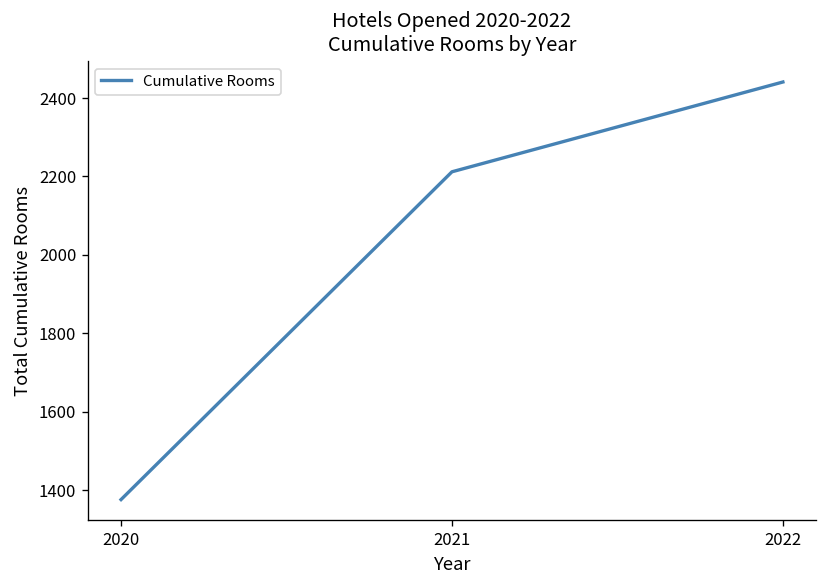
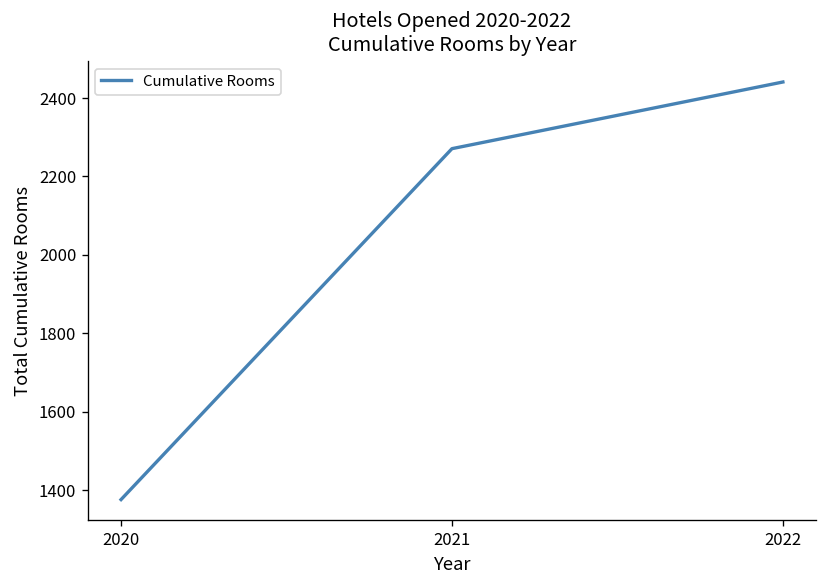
2021: 2210 -> 2270
